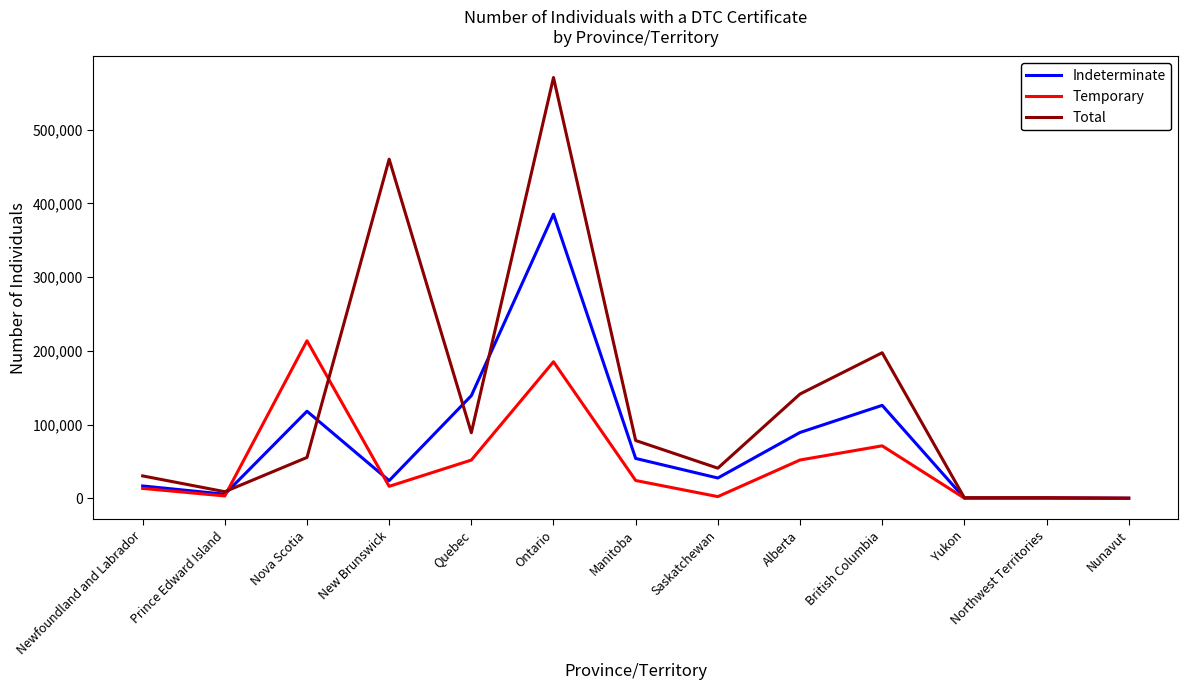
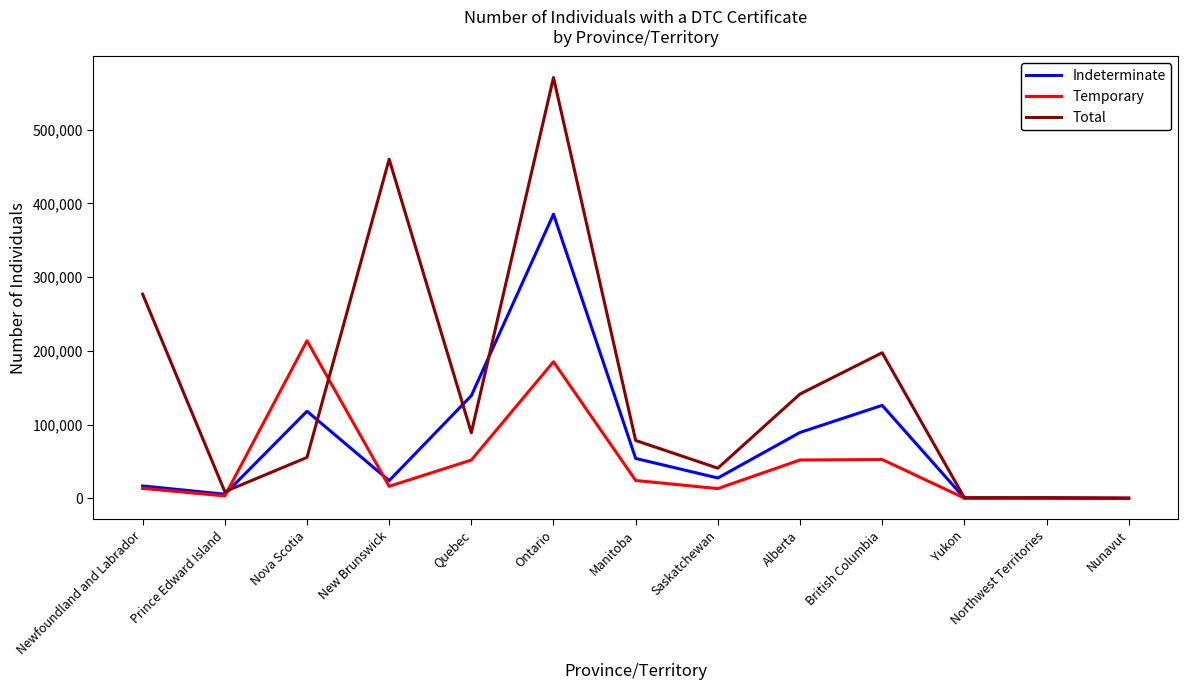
Total, Newfoundland and Labrador: 30,000 -> 280,000
Temporary, Saskatchewan: 0 -> 10,000
Temporary, British Columbia: 70,000 -> 50,000
